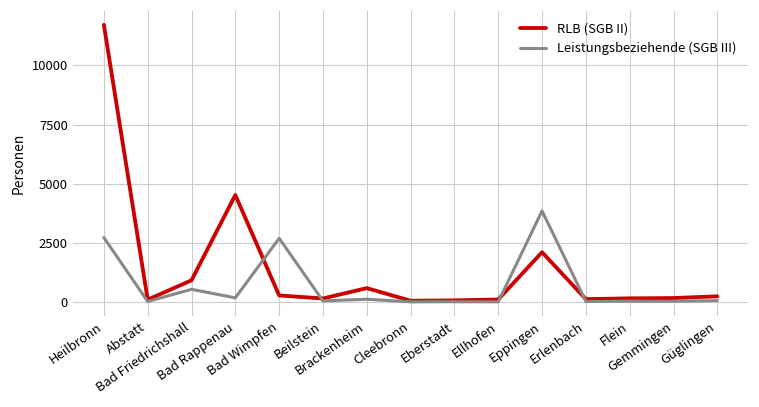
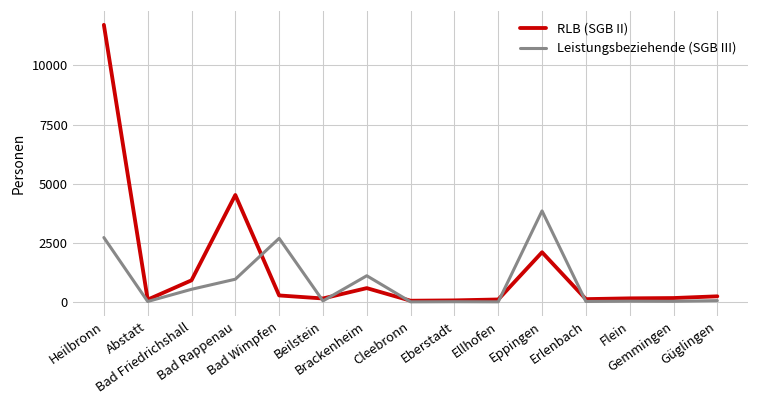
Leistungsbeziehende (SGB III), Bad Rappenau: 200 -> 1000
Leistungsbeziehende (SGB III), Brackenheim: 100 -> 1100
